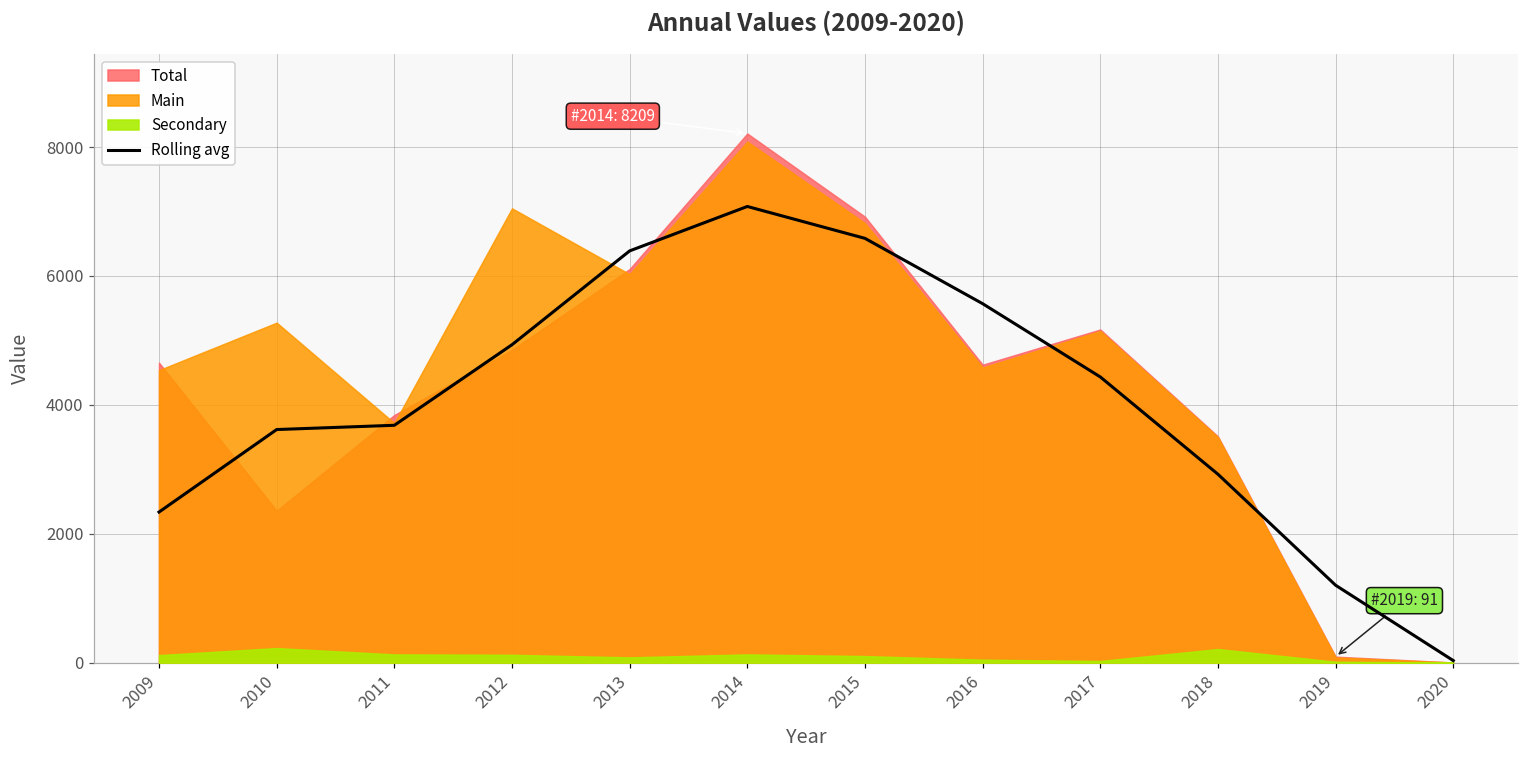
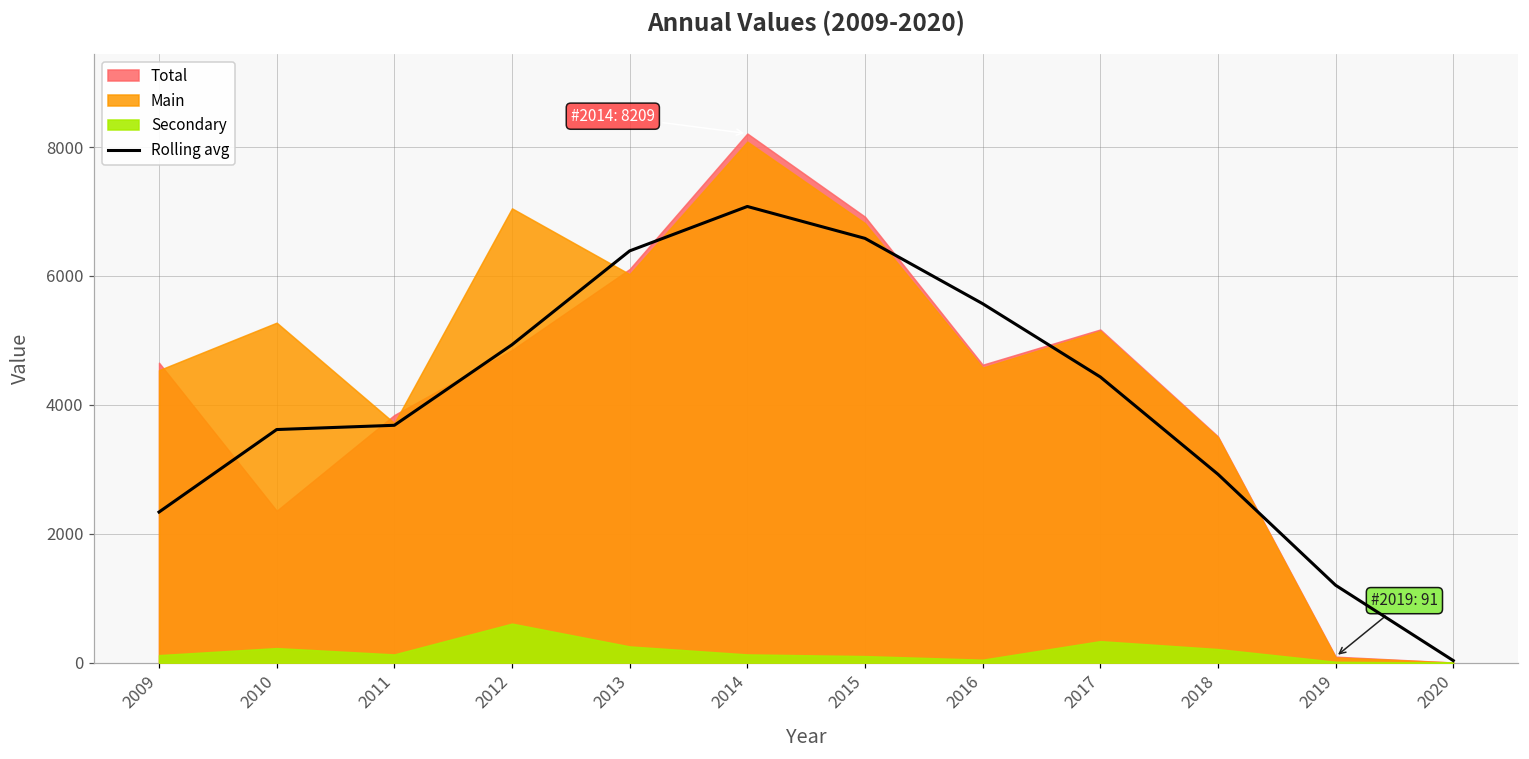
Secondary, 2012: 100 -> 600
Secondary, 2013: 100 -> 300
Secondary, 2017: 0 -> 300
